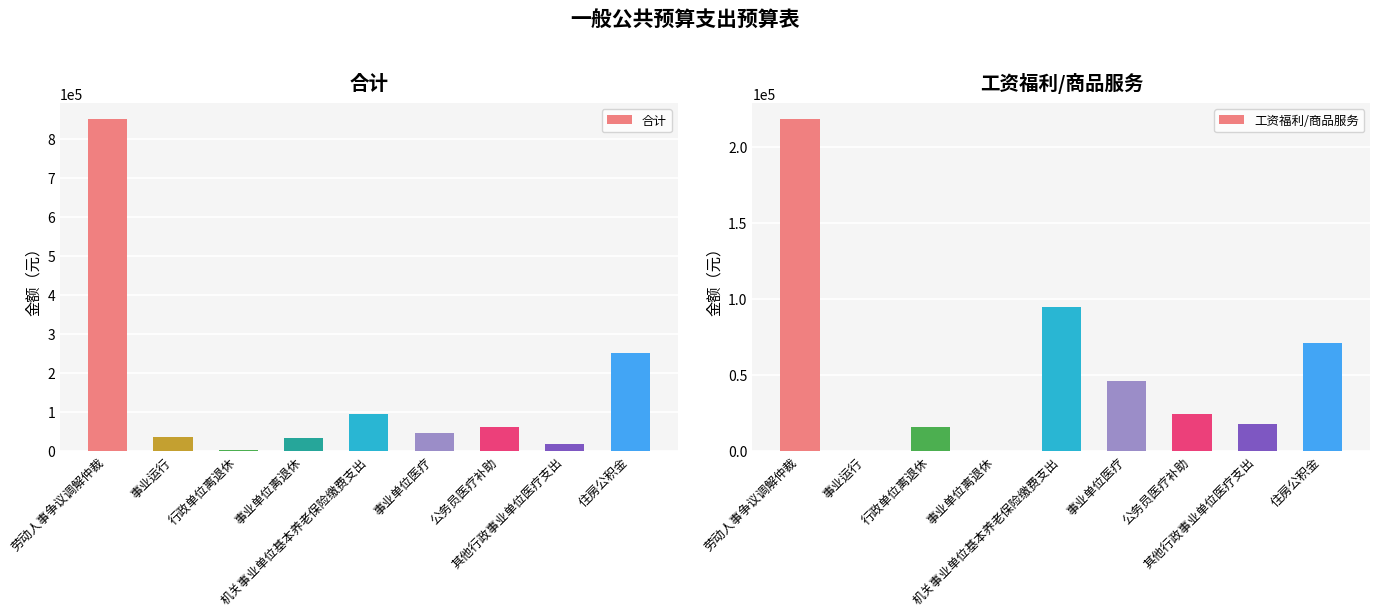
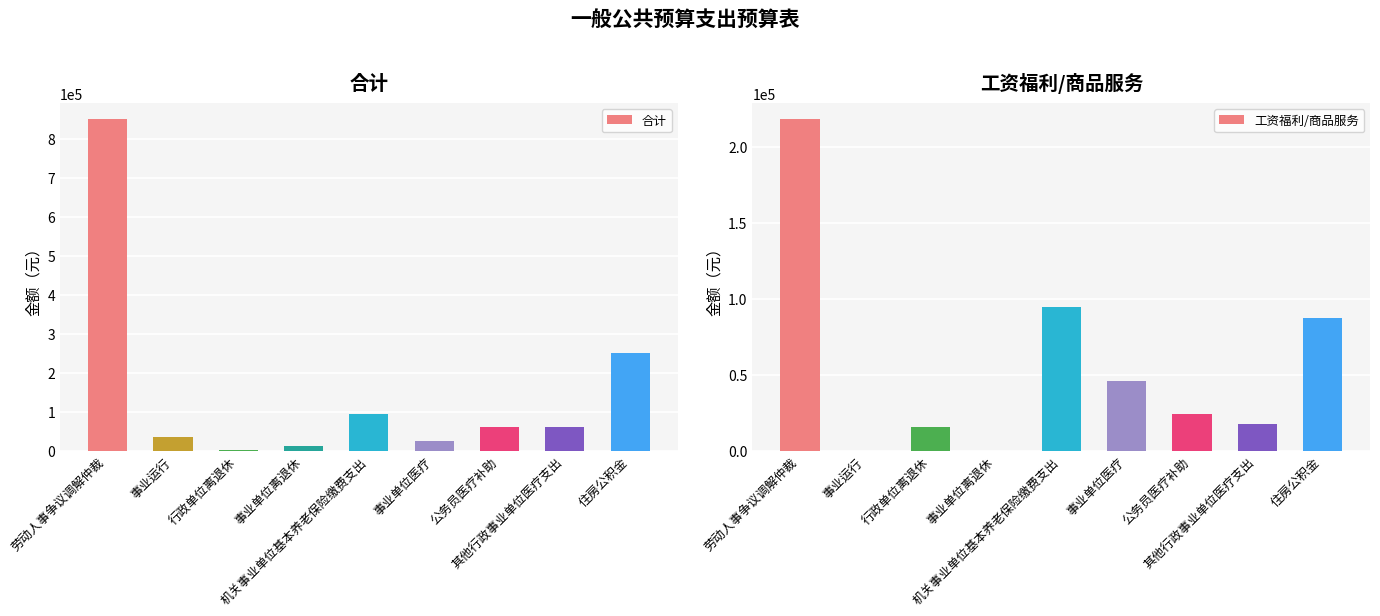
合计, 事业单位离退休: 30000 -> 10000
合计, 事业单位医疗: 50000 -> 20000
合计, 其他行政事业单位医疗支出: 20000 -> 60000
工资福利/商品服务, 住房公积金: 71000 -> 88000
